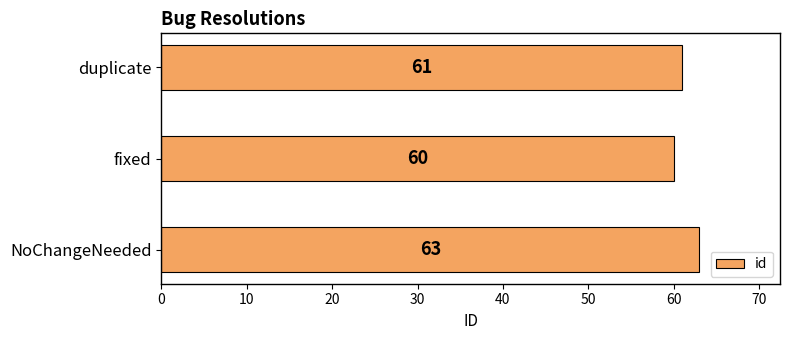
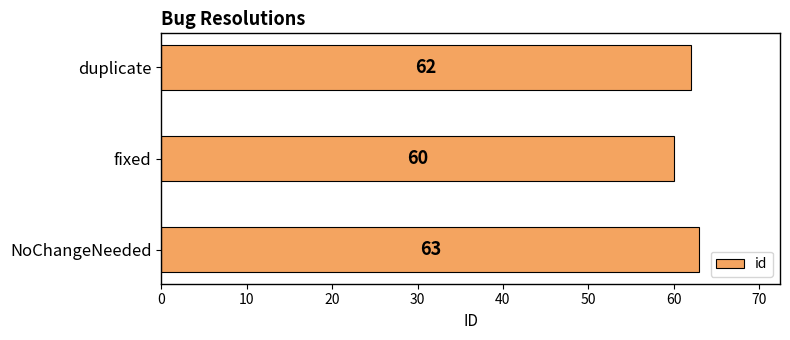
duplicate: 61 -> 62
